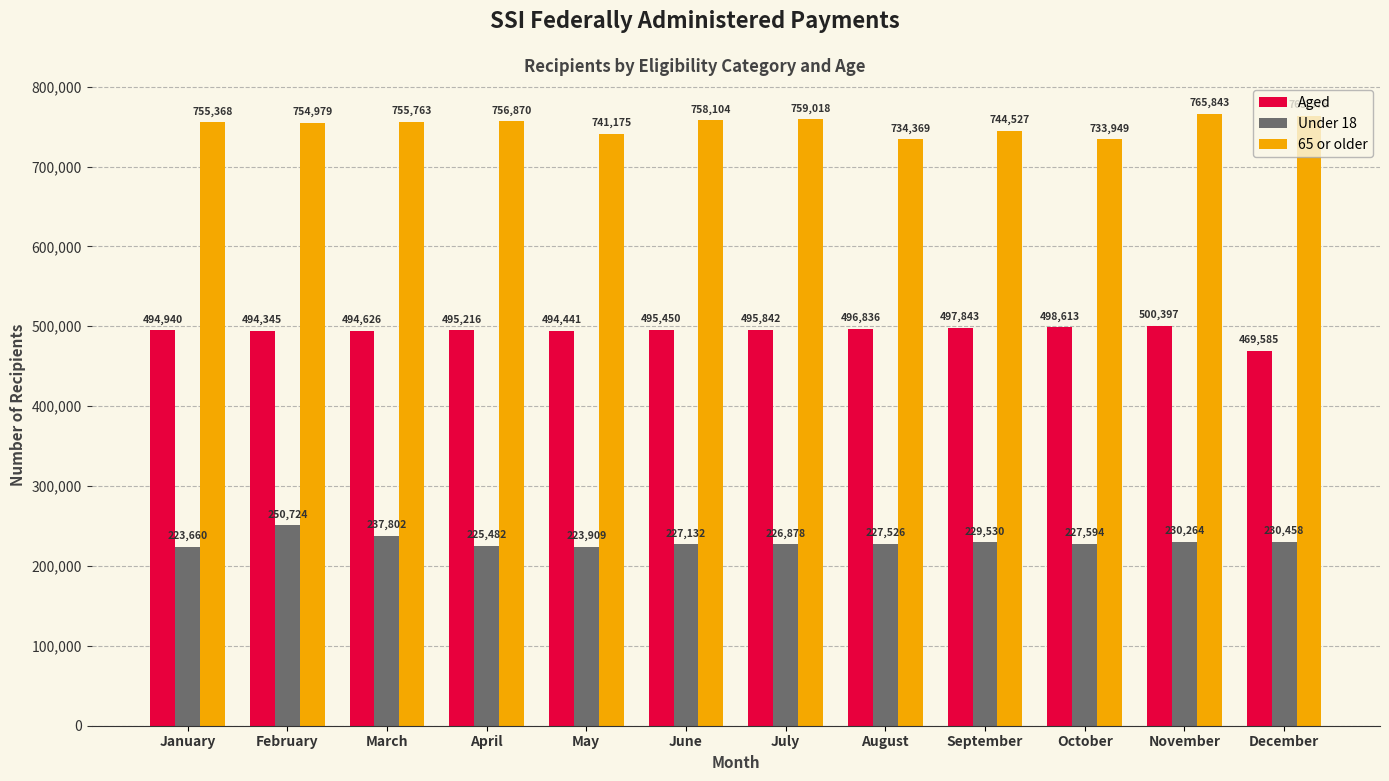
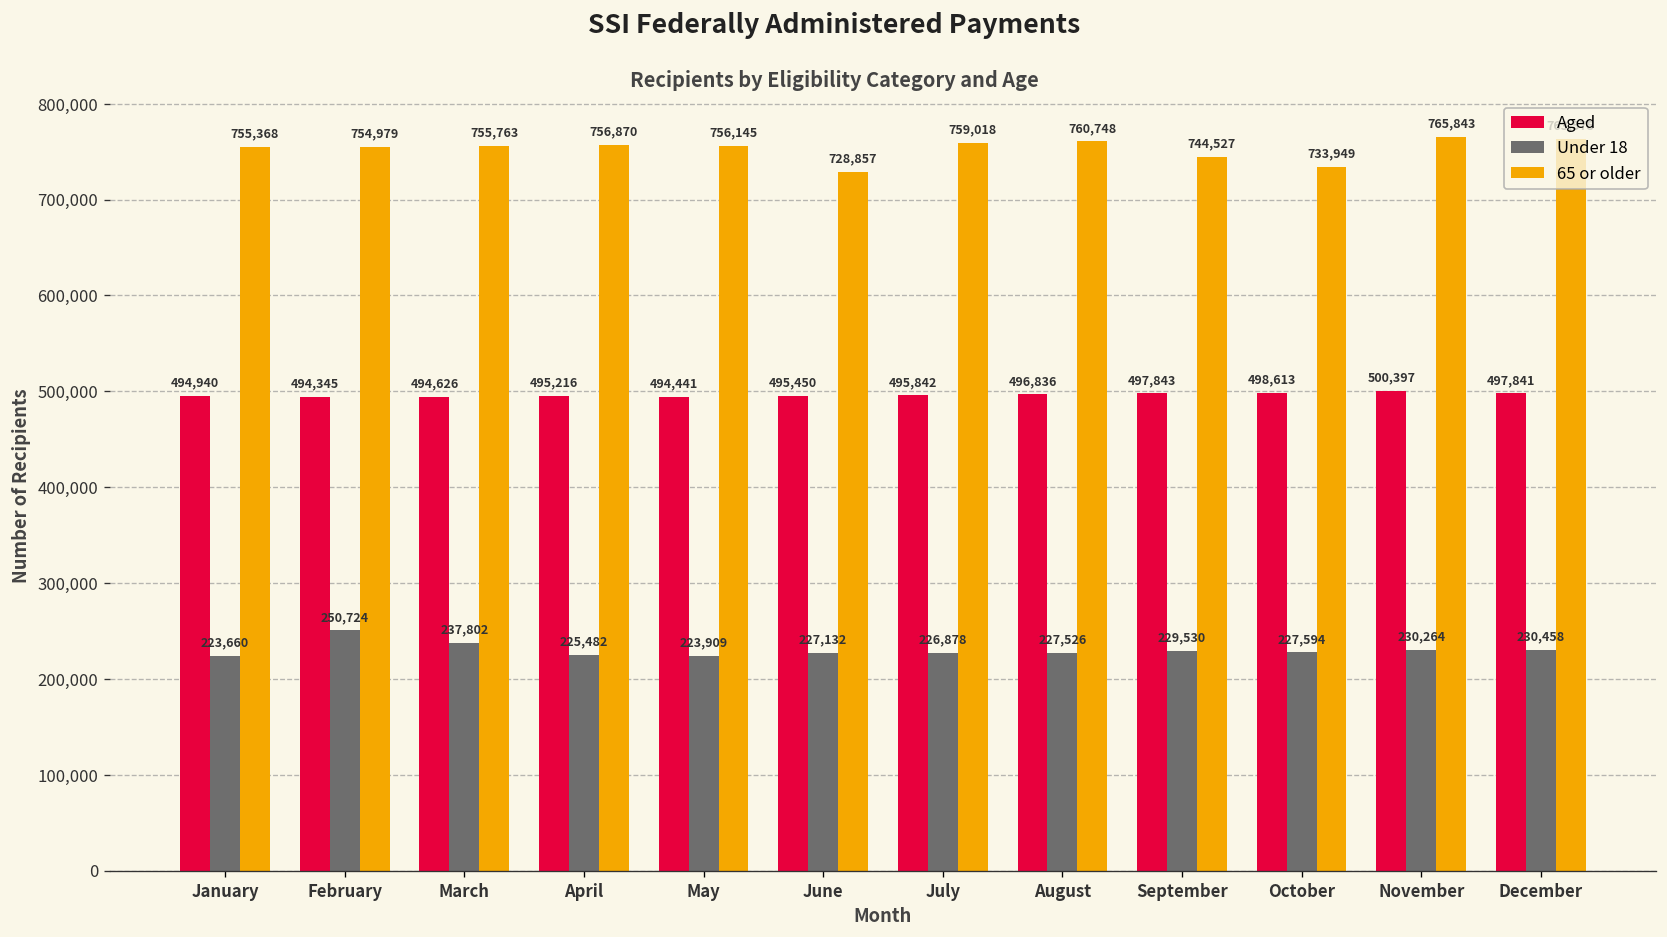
65 or older, May: 741,175 -> 756,145
65 or older, June: 758,104 -> 728,857
65 or older, August: 734,369 -> 760,748
Aged, December: 469,585 -> 497,841
